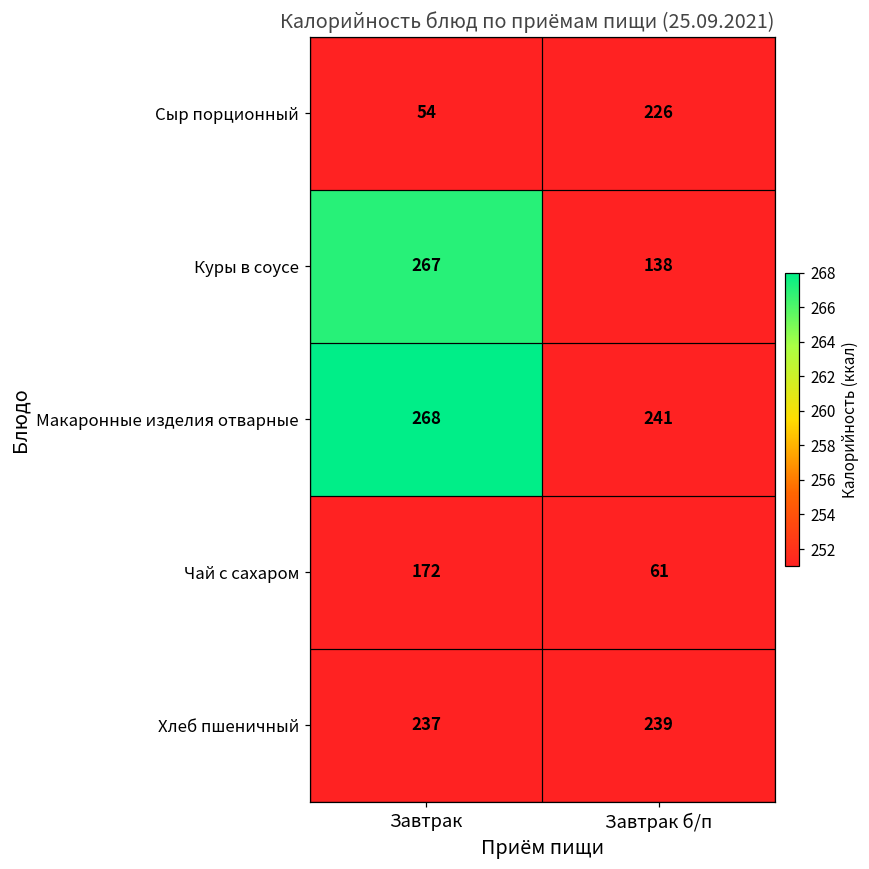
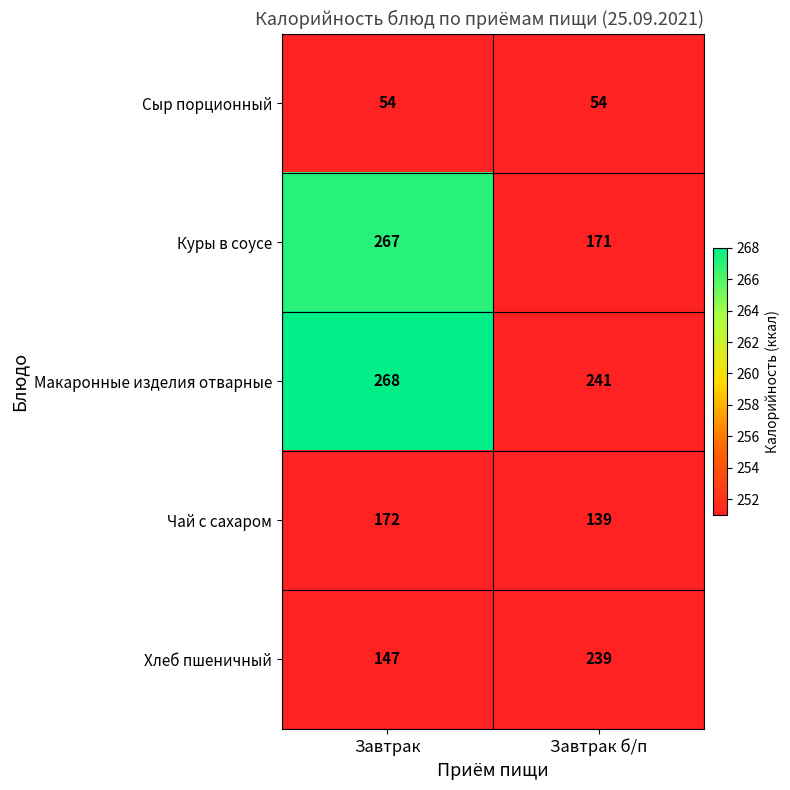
Сыр порционный, Завтрак б/п: 226 -> 54
Куры в соусе, Завтрак б/п: 138 -> 171
Чай с сахаром, Завтрак б/п: 61 -> 139
Хлеб пшеничный, Завтрак: 237 -> 147
